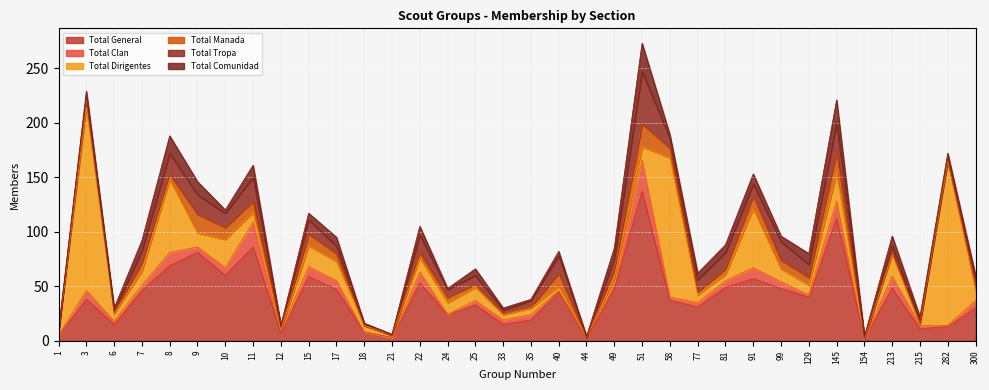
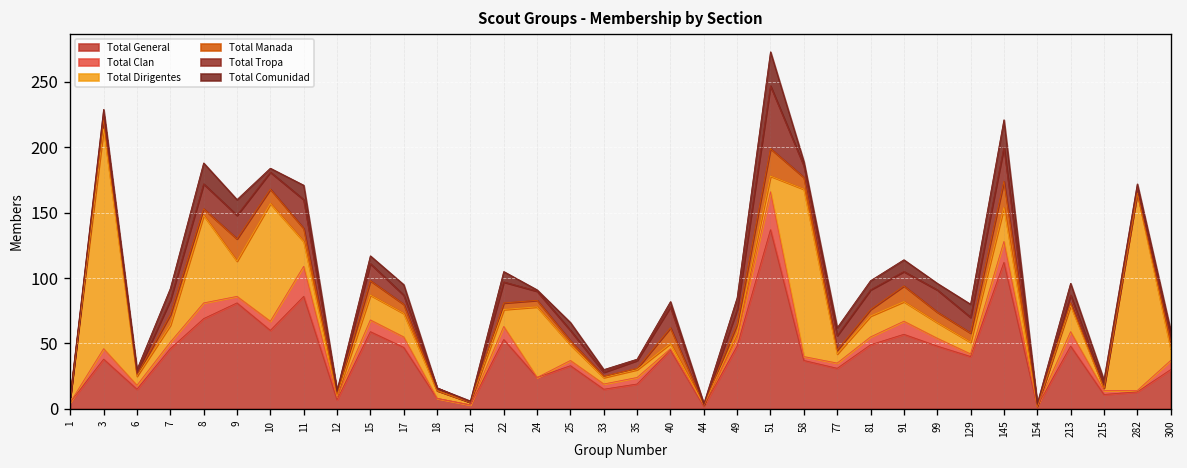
Total Dirigentes, 9: 13 -> 27
Total Dirigentes, 10: 26 -> 90
Total Dirigentes, 11: 9 -> 19
Total Dirigentes, 24: 11 -> 54
Total Dirigentes, 81: 6 -> 16
Total Dirigentes, 91: 54 -> 15
